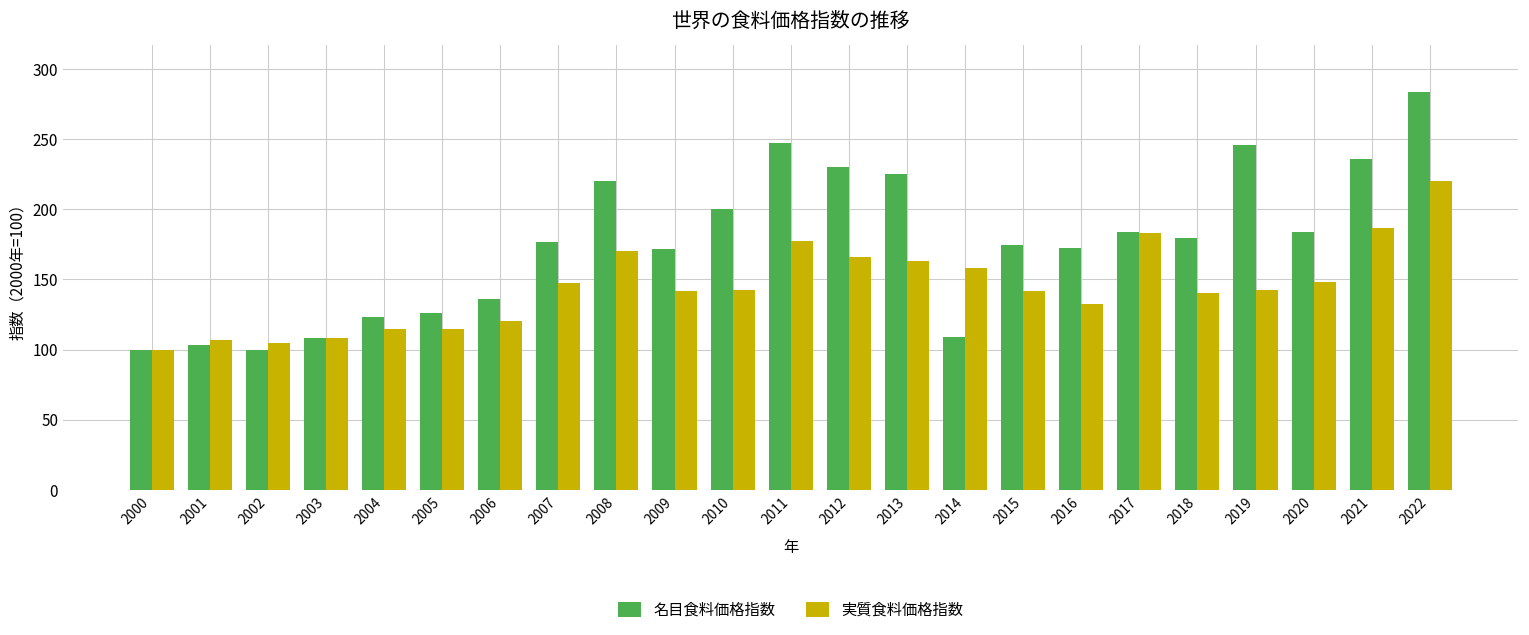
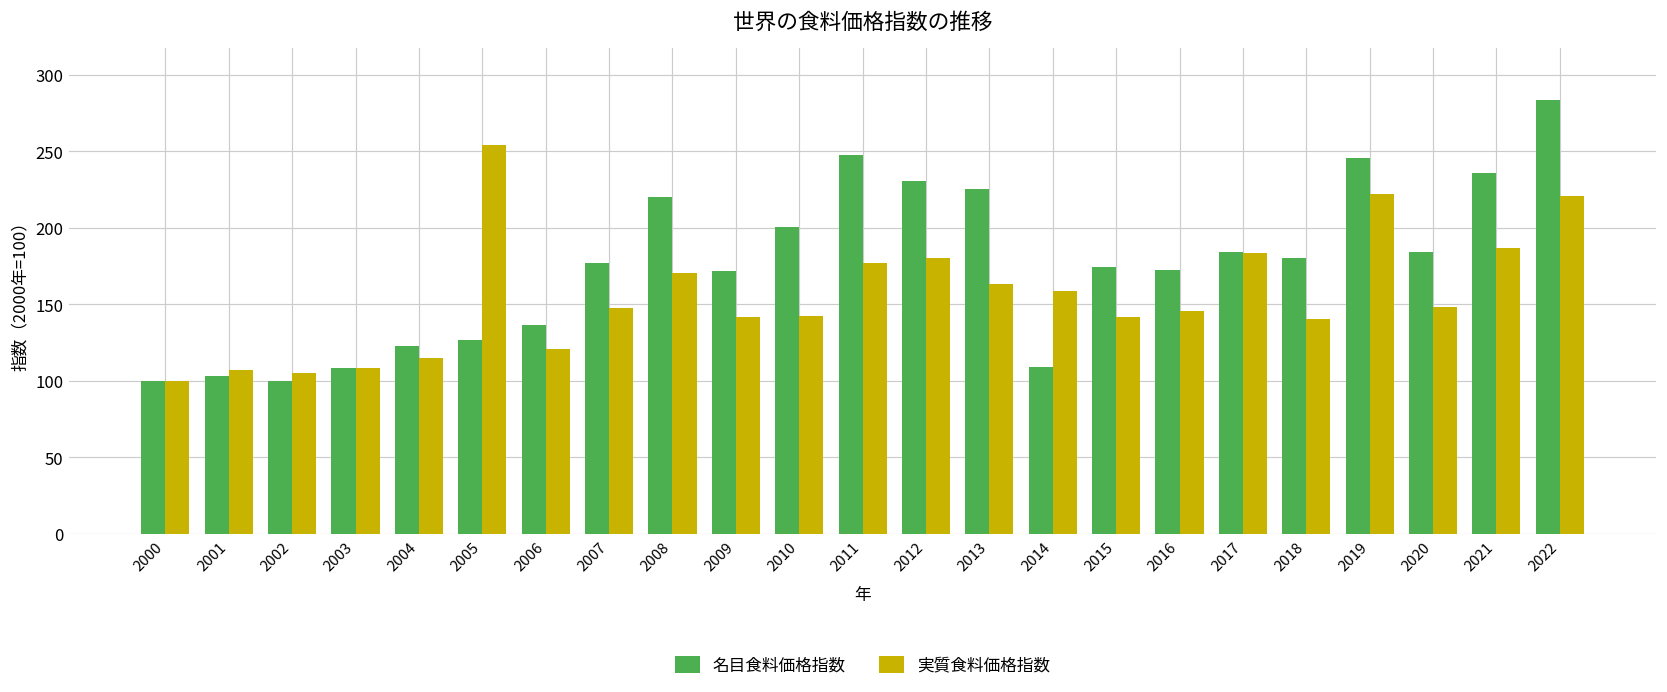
実質食料価格指数, 2005: 115 -> 254
実質食料価格指数, 2012: 166 -> 180
実質食料価格指数, 2016: 132 -> 146
実質食料価格指数, 2019: 143 -> 222
